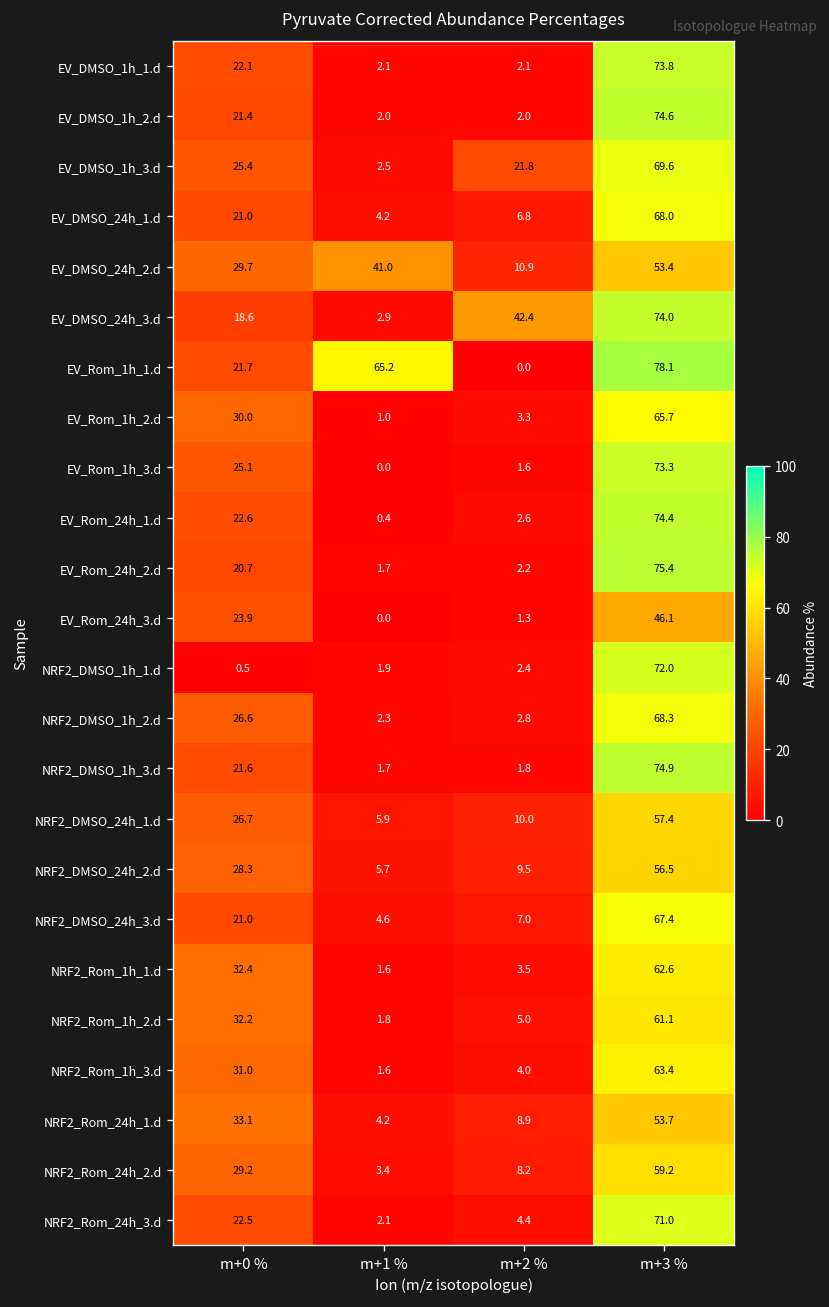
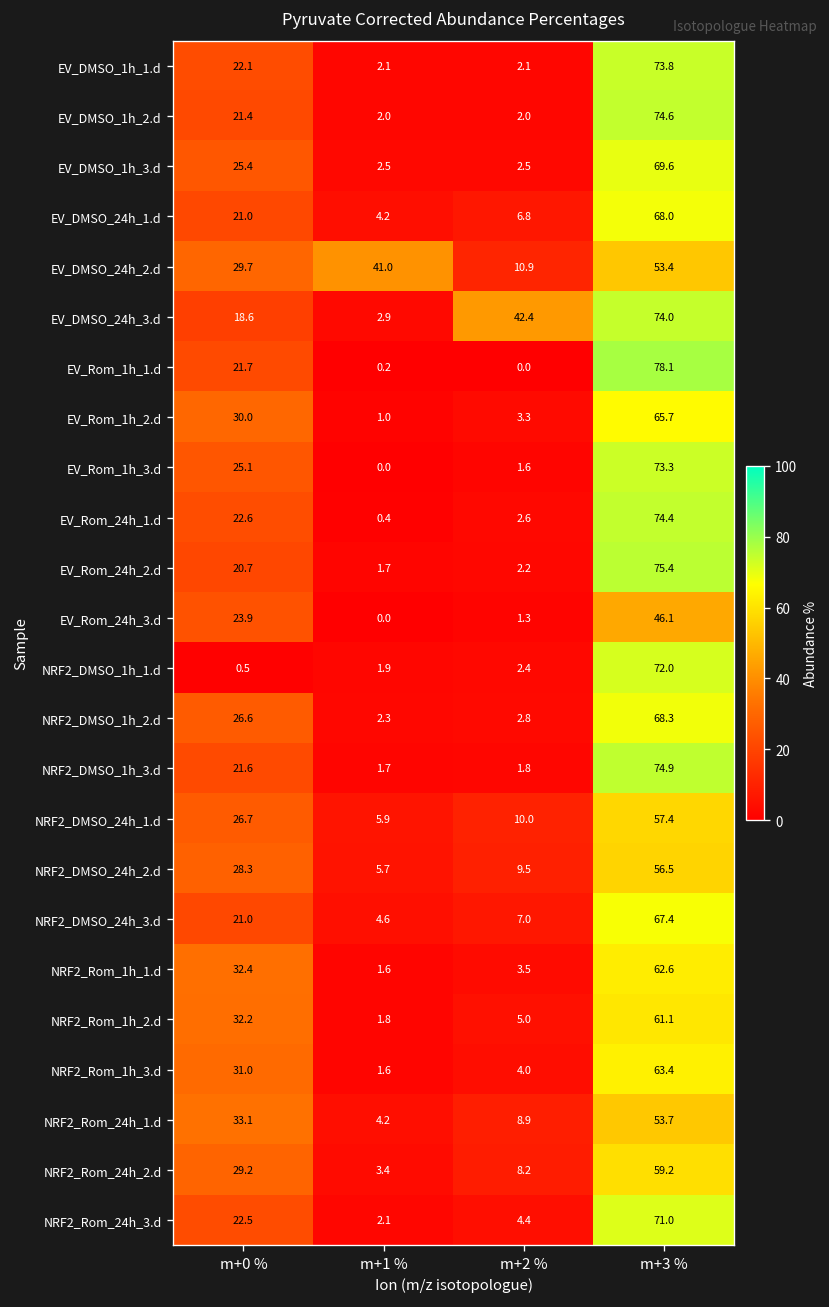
EV_DMSO_1h_3.d, m+2 %: 21.8 -> 2.5
EV_Rom_1h_1.d, m+1 %: 65.2 -> 0.2
